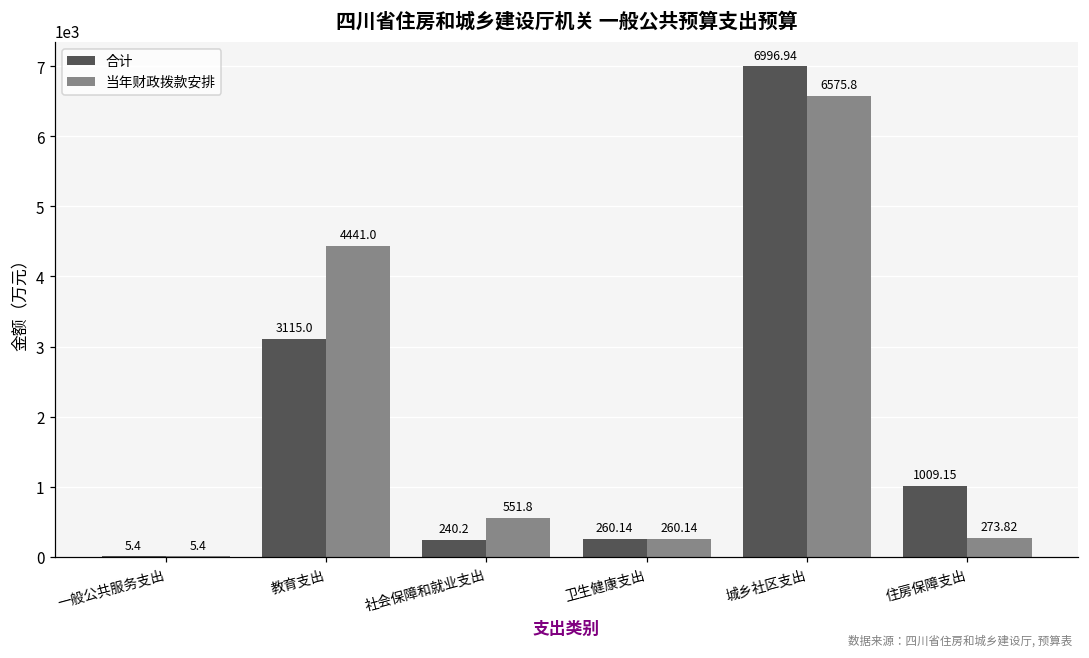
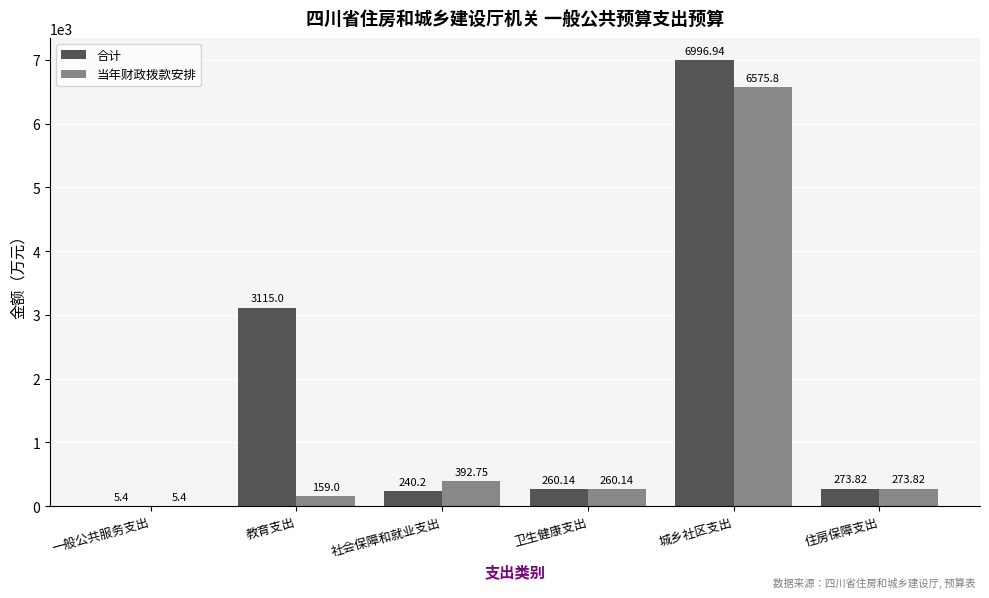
当年财政拨款安排, 教育支出: 4441.0 -> 159.0
当年财政拨款安排, 社会保障和就业支出: 551.8 -> 392.75
合计, 住房保障支出: 1009.15 -> 273.82
